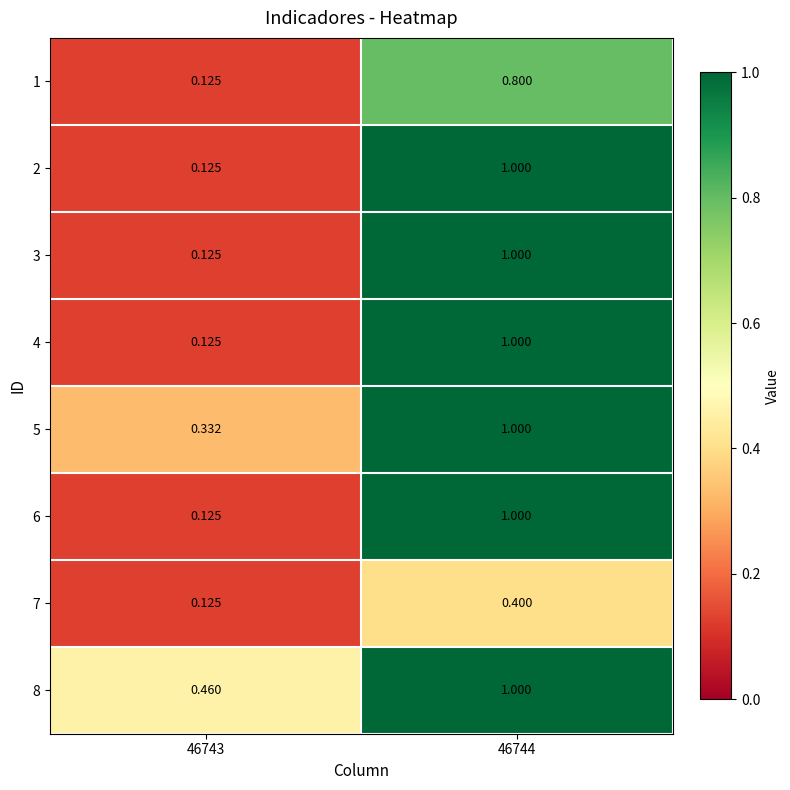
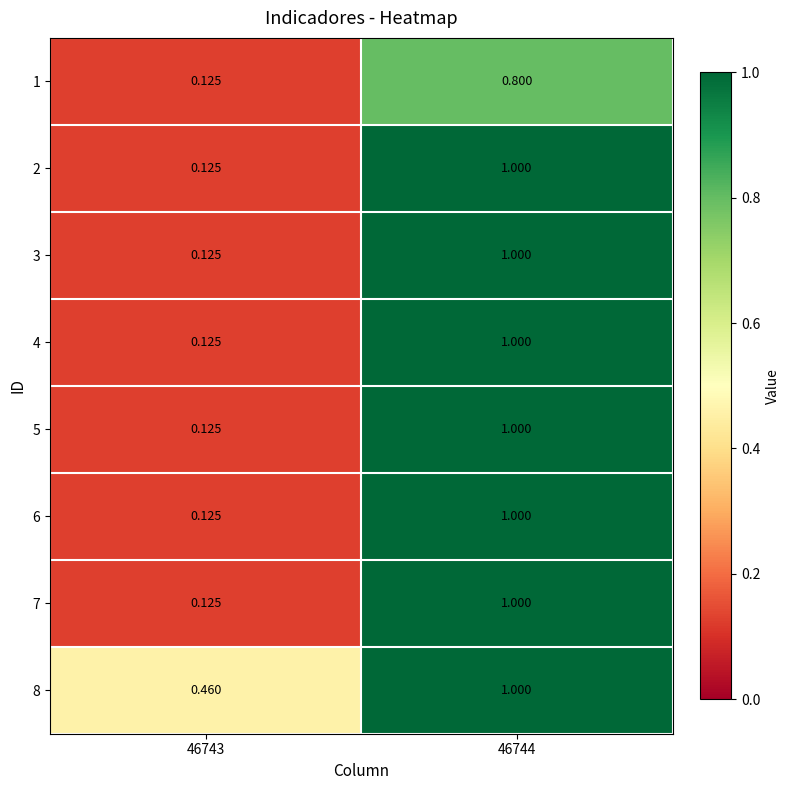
5, 46743: 0.332 -> 0.125
7, 46744: 0.400 -> 1.000
